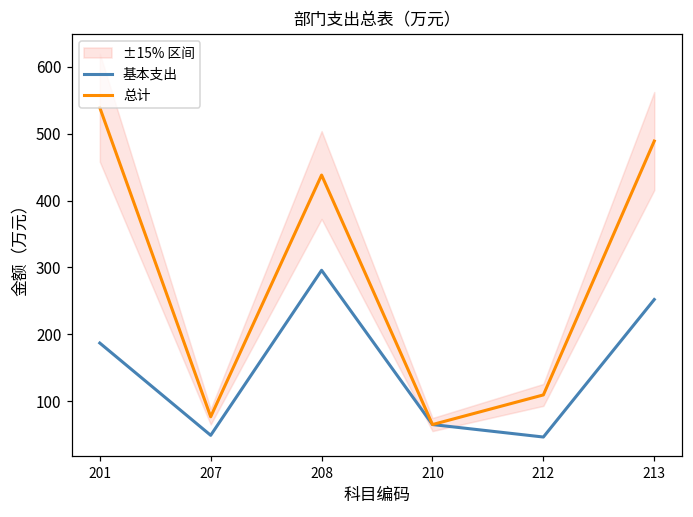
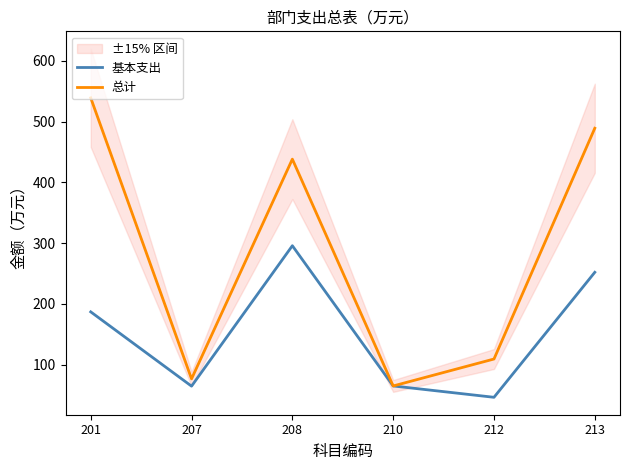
基本支出, 207: 50 -> 60
